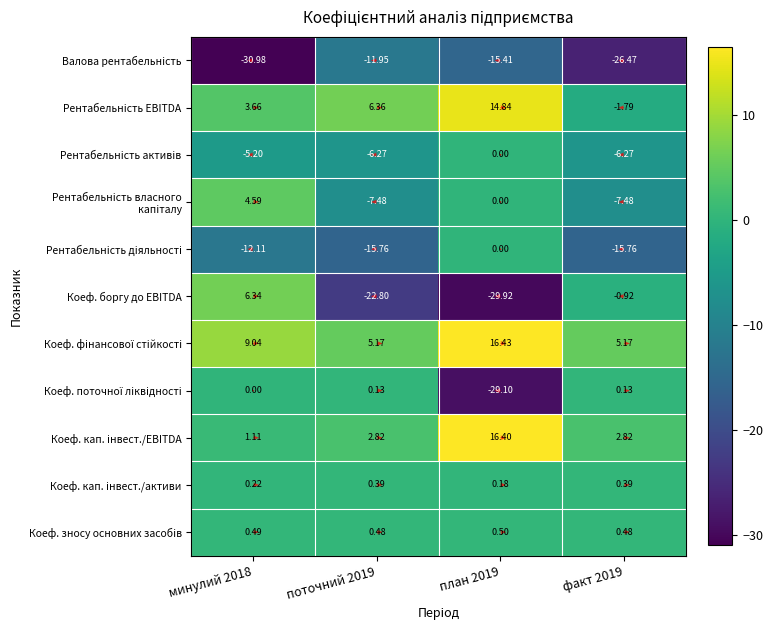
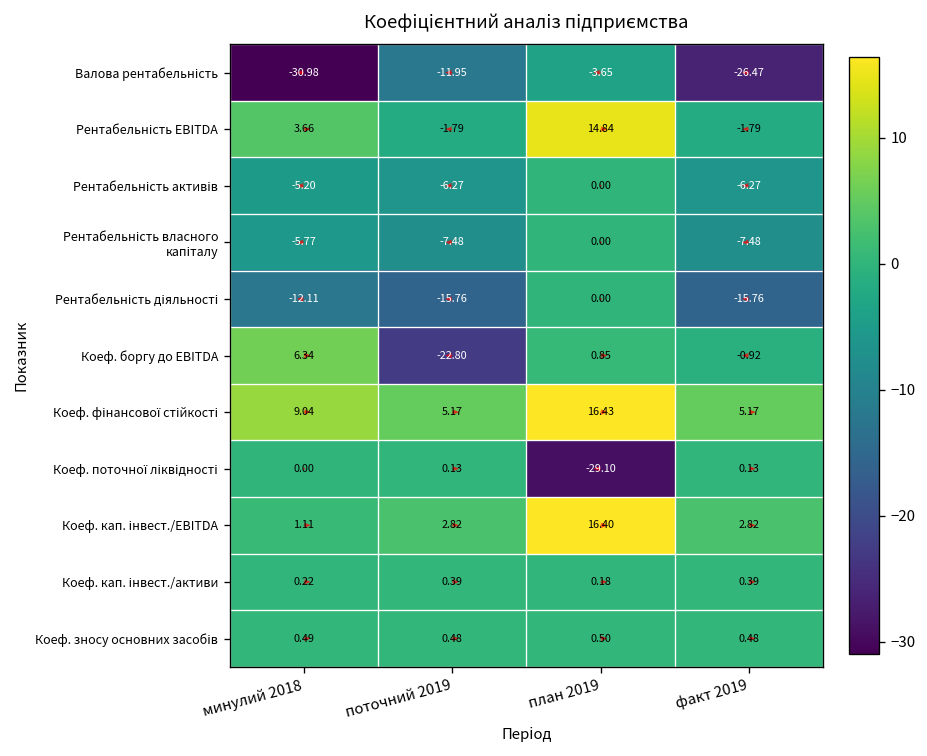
Валова рентабельність, план 2019: -15.41 -> -3.65
Рентабельність EBITDA, поточний 2019: 6.36 -> -1.79
Рентабельність власного капіталу, минулий 2018: 4.59 -> -5.77
Коеф. боргу до EBITDA, план 2019: -29.92 -> 0.85
